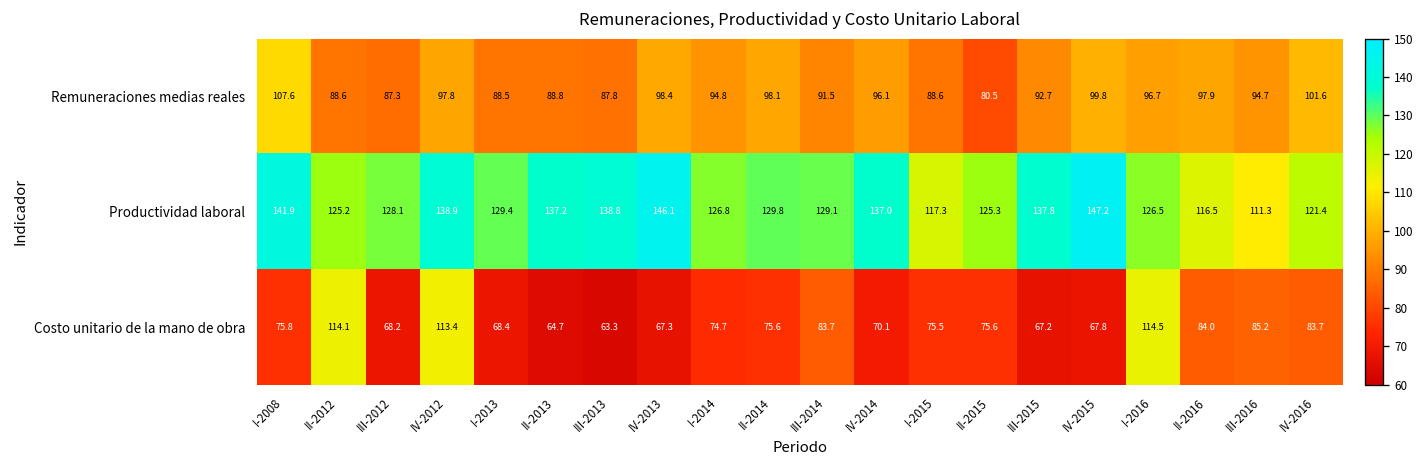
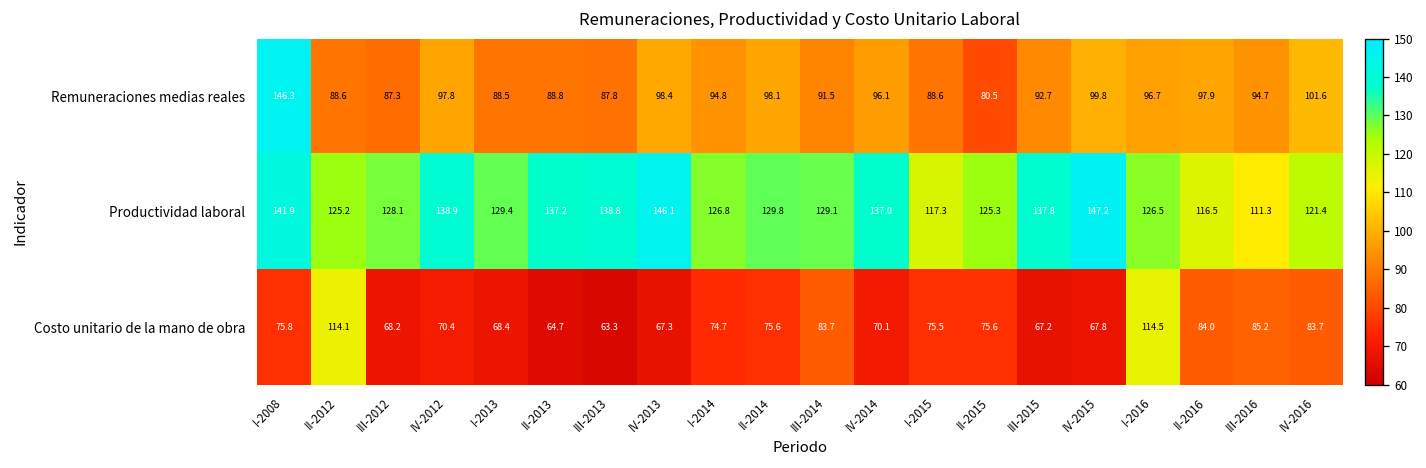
Remuneraciones medias reales, I-2008: 107.6 -> 146.3
Costo unitario de la mano de obra, IV-2012: 113.4 -> 70.4
